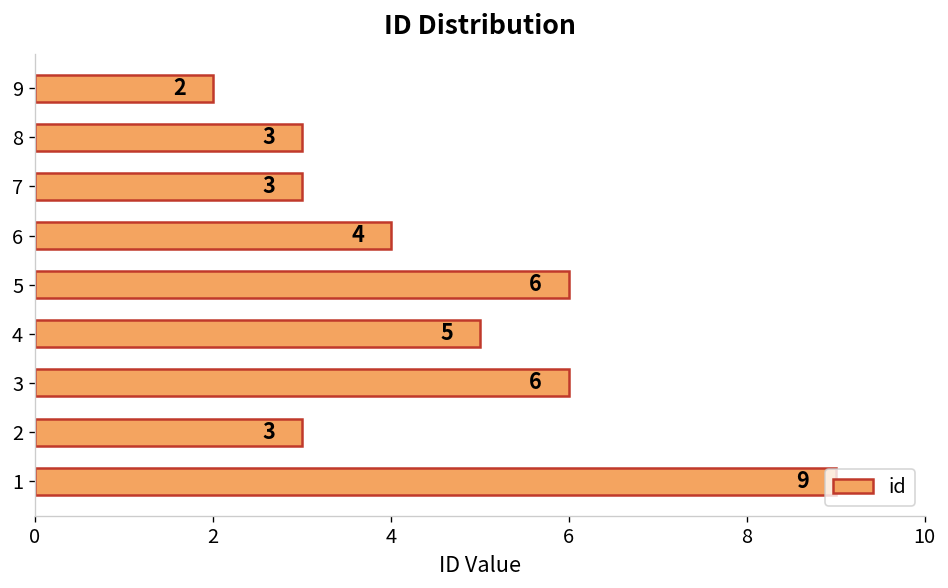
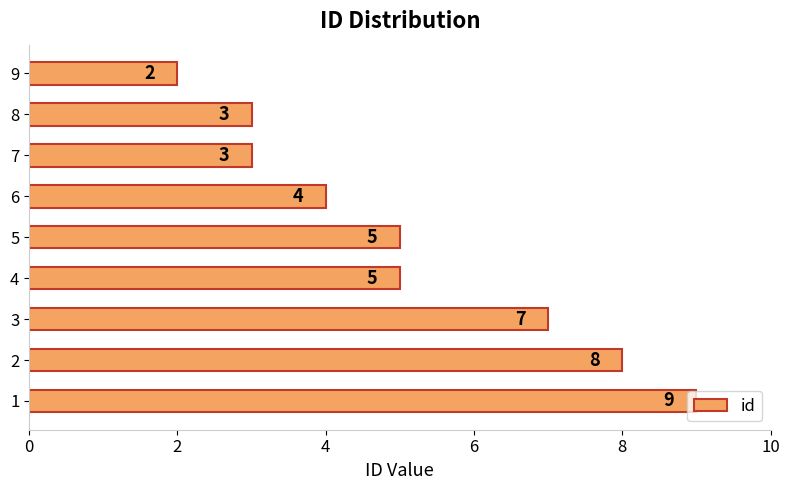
5: 6 -> 5
3: 6 -> 7
2: 3 -> 8
